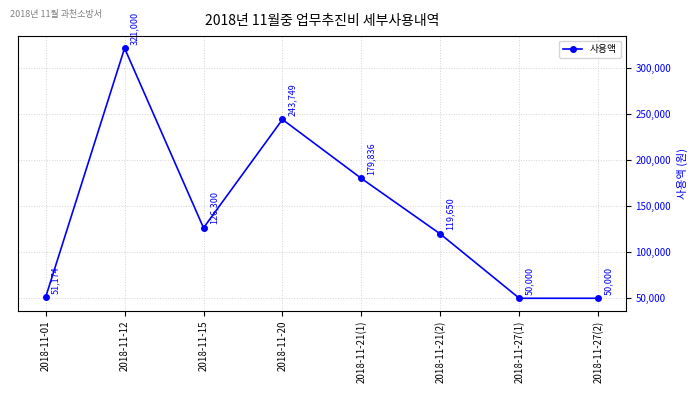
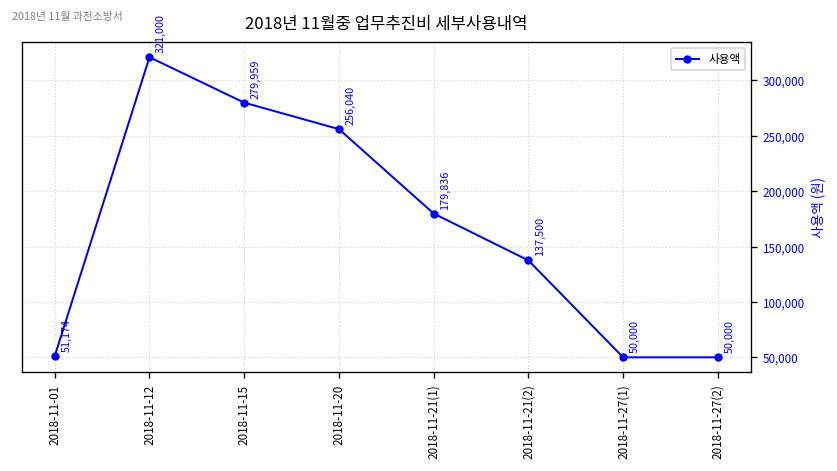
2018-11-15: 126,300 -> 279,959
2018-11-20: 243,749 -> 256,040
2018-11-21(2): 119,650 -> 137,500
